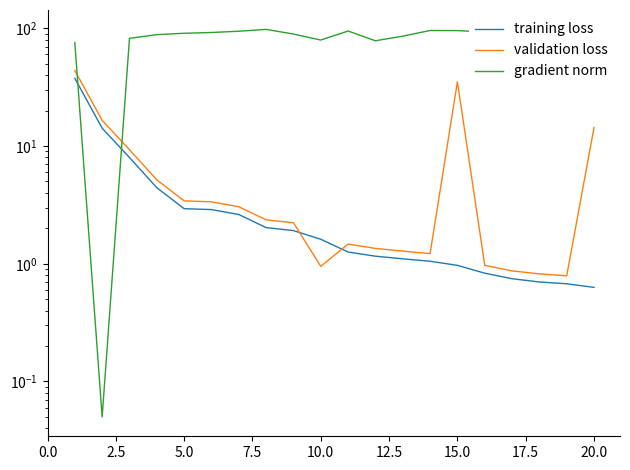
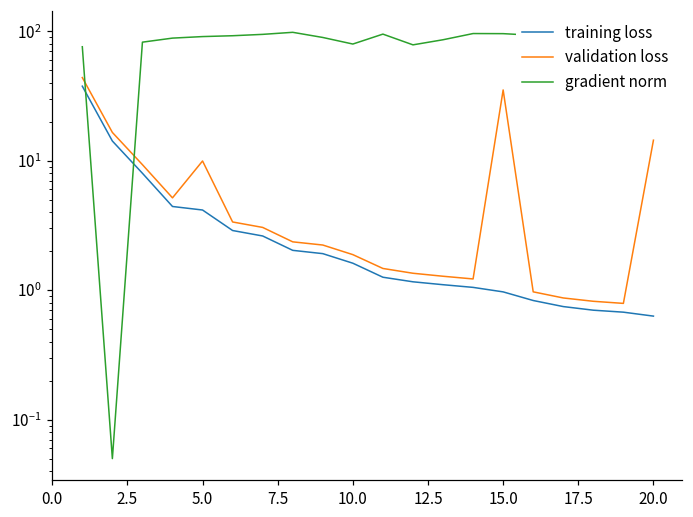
training loss, 5.0: 2.9 -> 4.2
validation loss, 5.0: 3.4 -> 10
validation loss, 10.0: 1.0 -> 1.9
